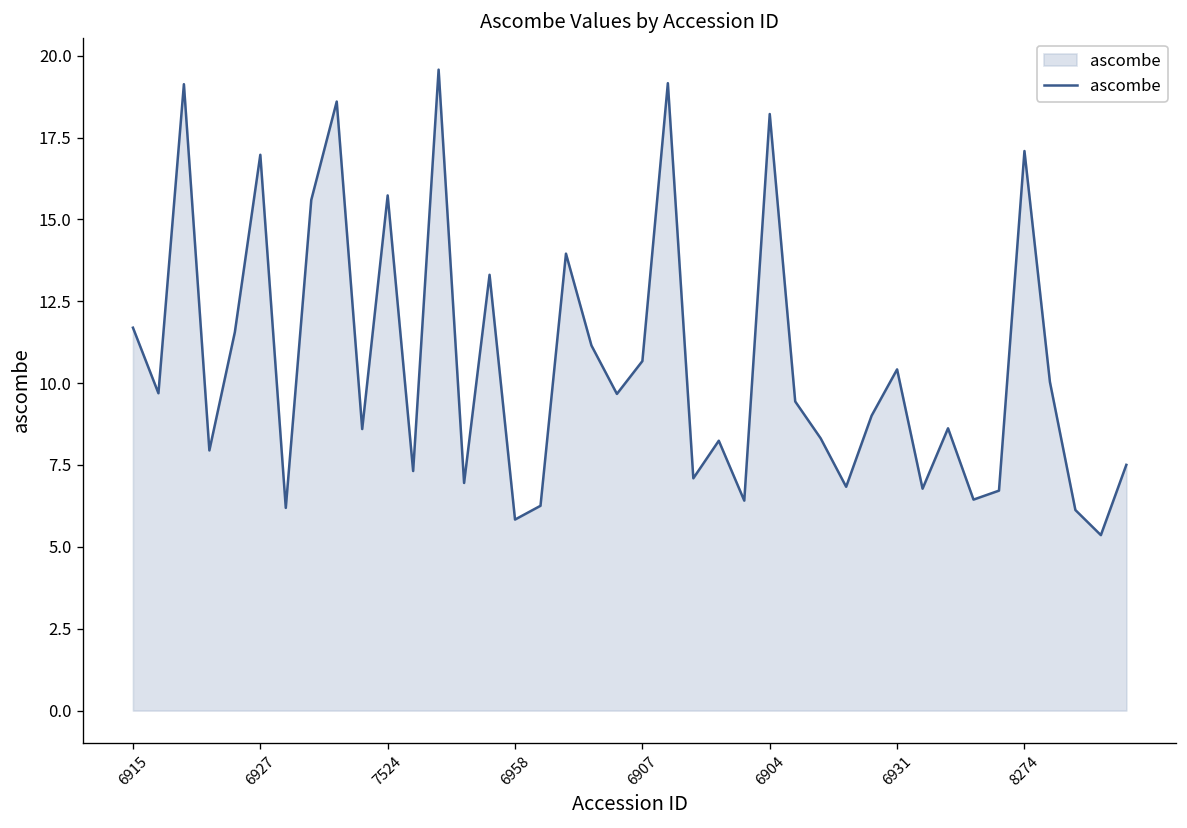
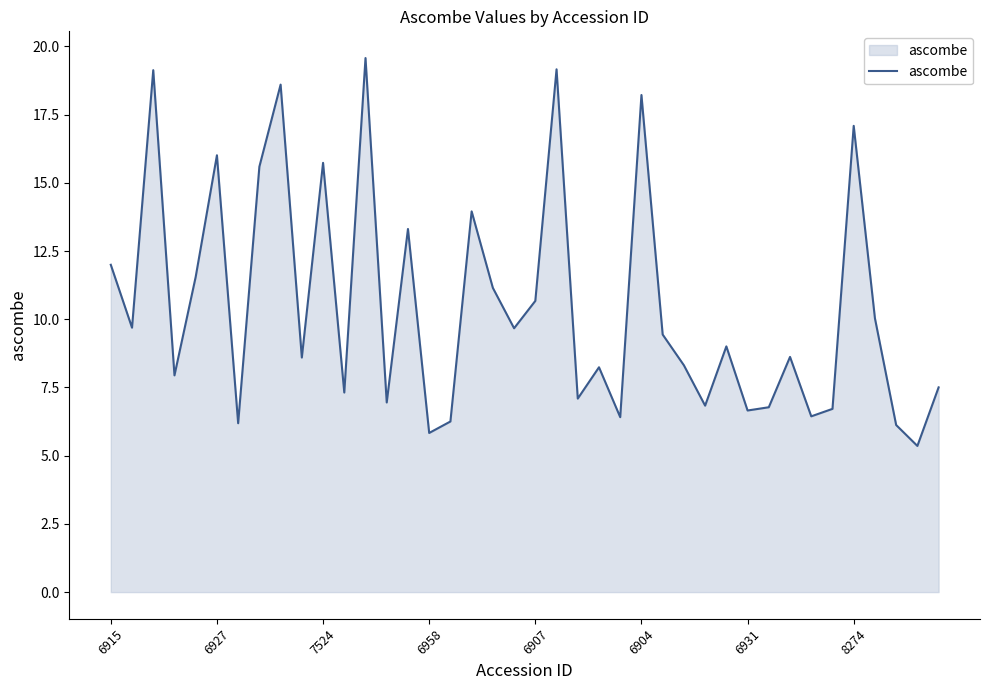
6915: 11.7 -> 12.0
6927: 17.0 -> 16.0
6931: 10.4 -> 6.7
